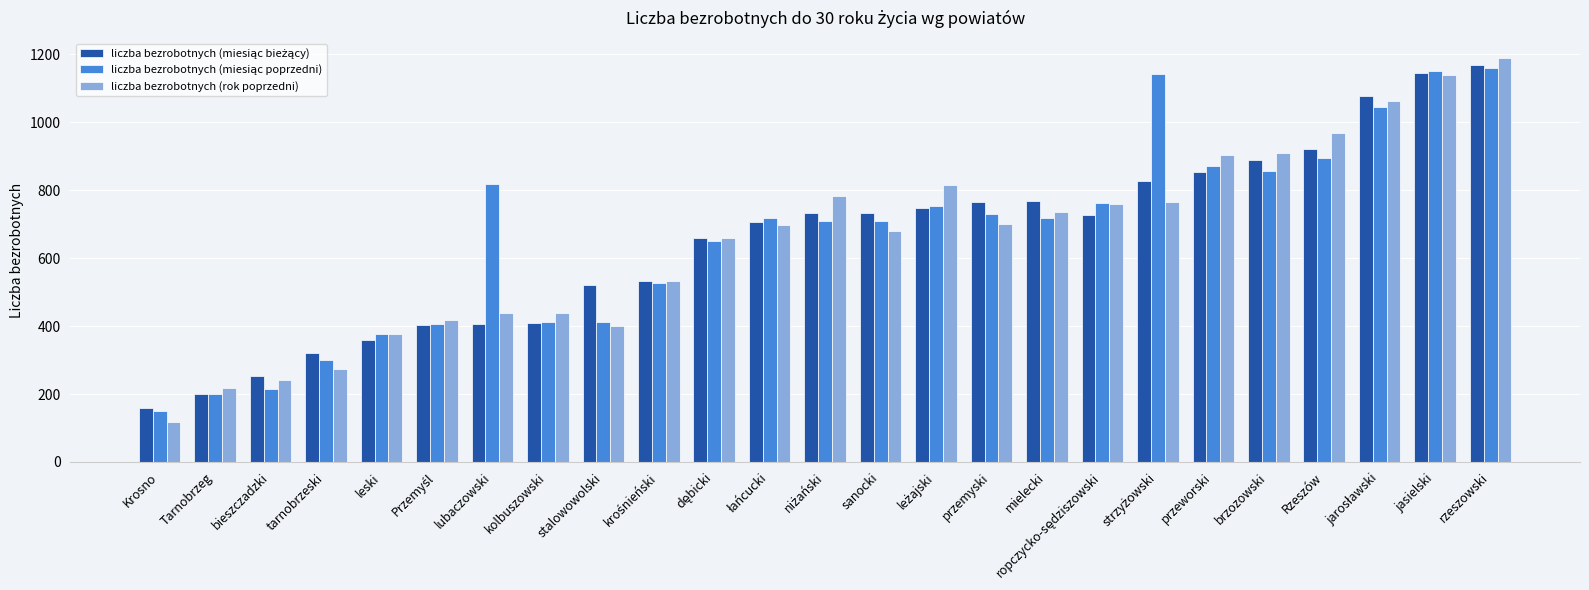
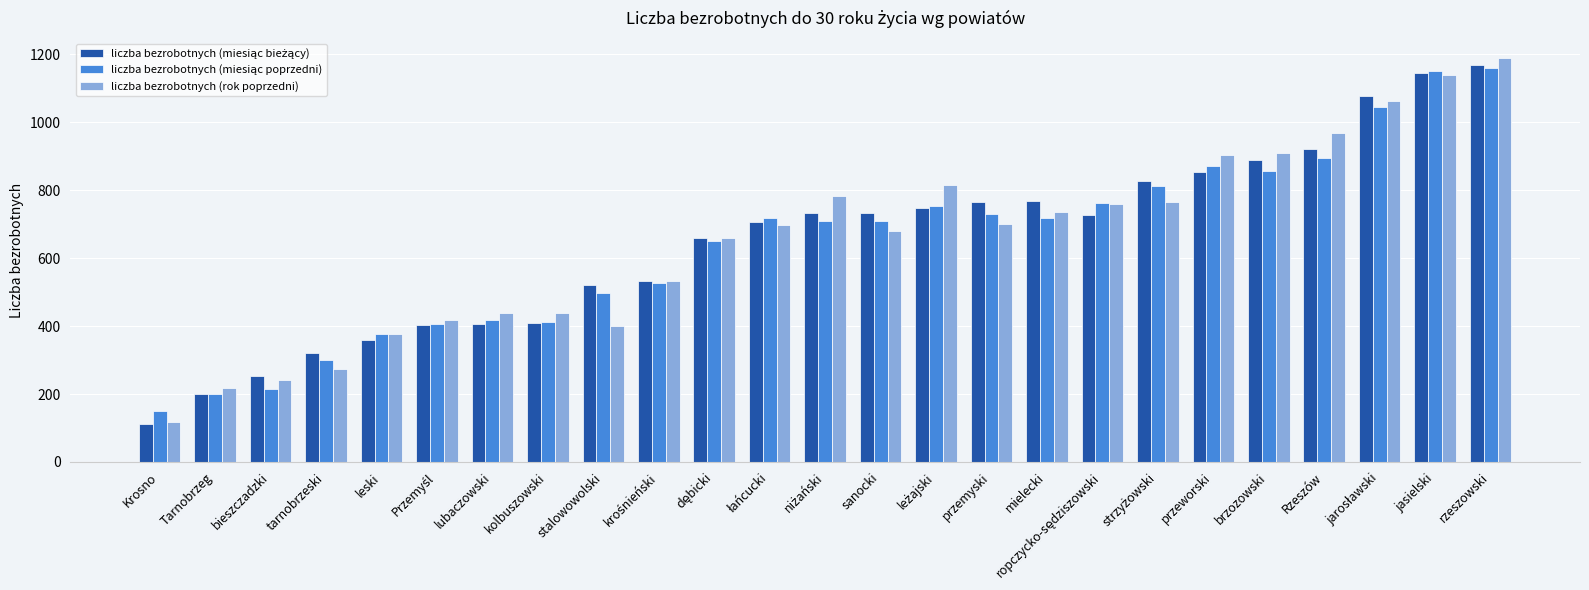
liczba bezrobotnych (miesiąc bieżący), Krosno: 160 -> 110
liczba bezrobotnych (miesiąc poprzedni), lubaczowski: 820 -> 420
liczba bezrobotnych (miesiąc poprzedni), stalowowolski: 410 -> 500
liczba bezrobotnych (miesiąc poprzedni), strzyżowski: 1140 -> 810
